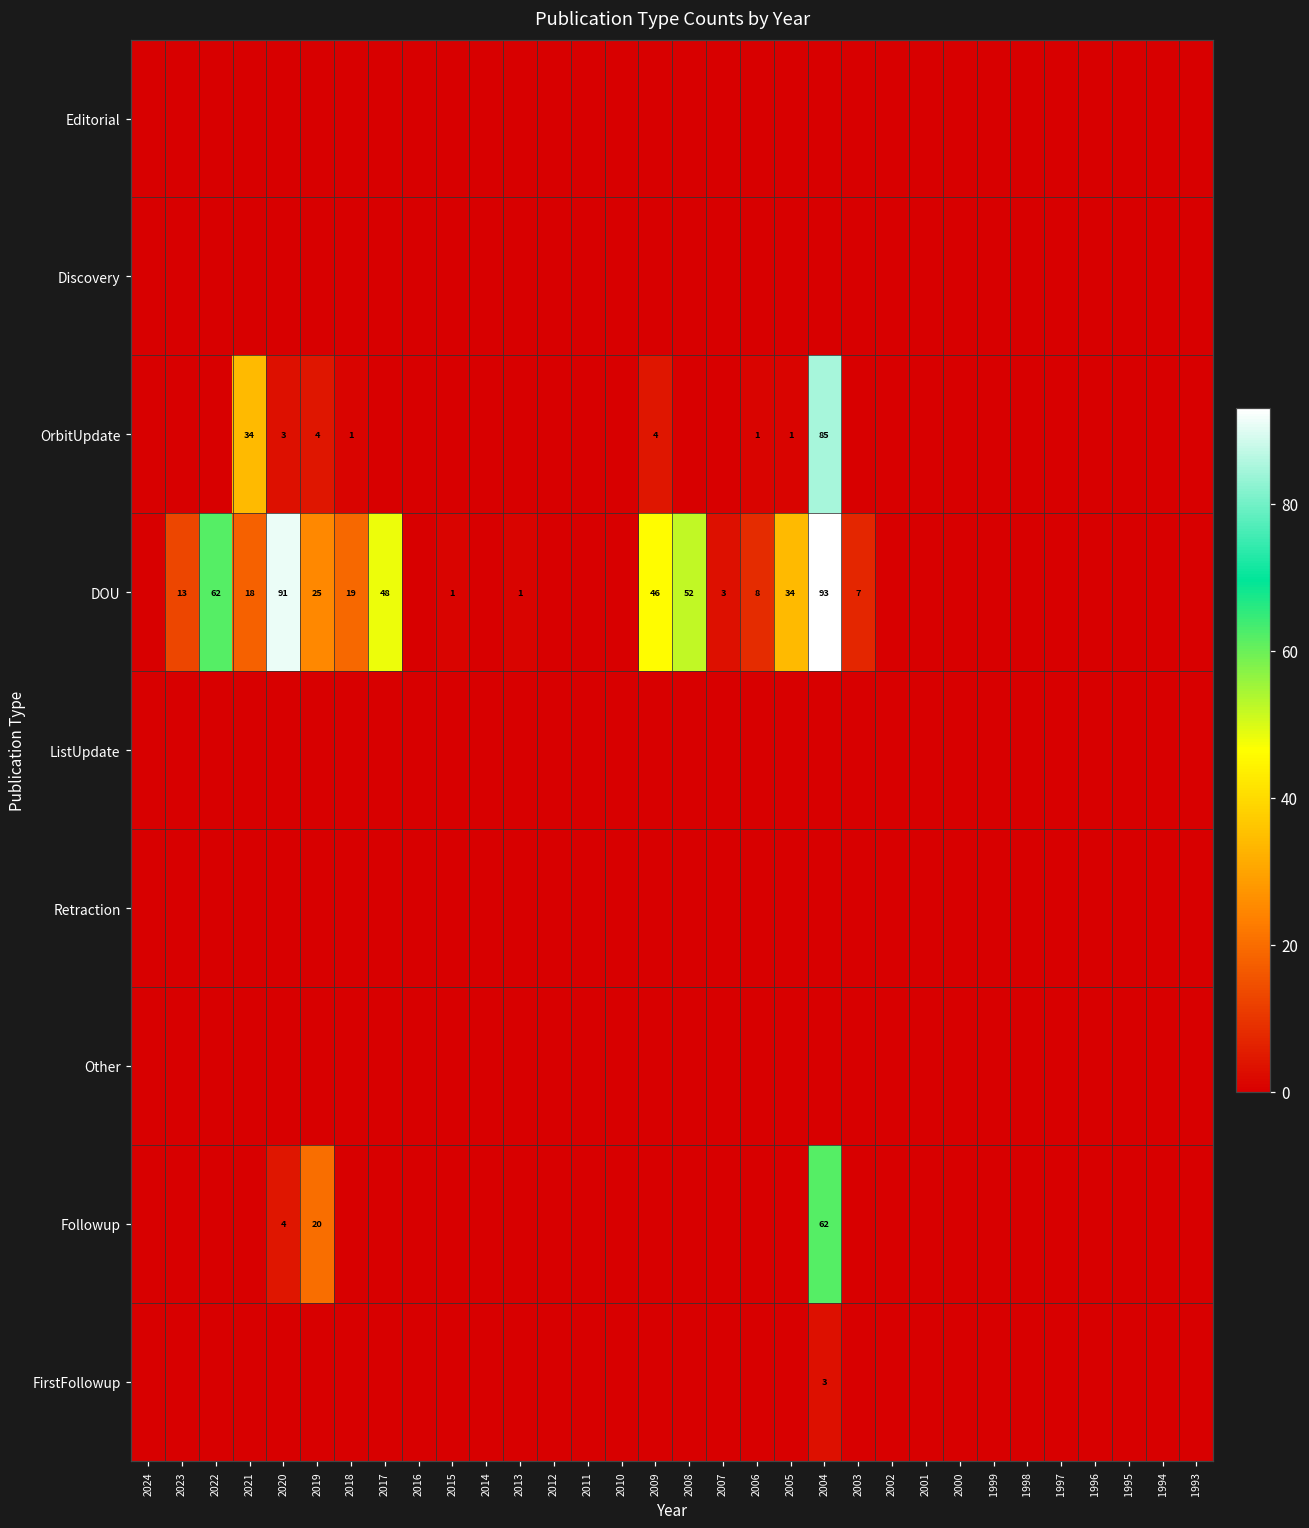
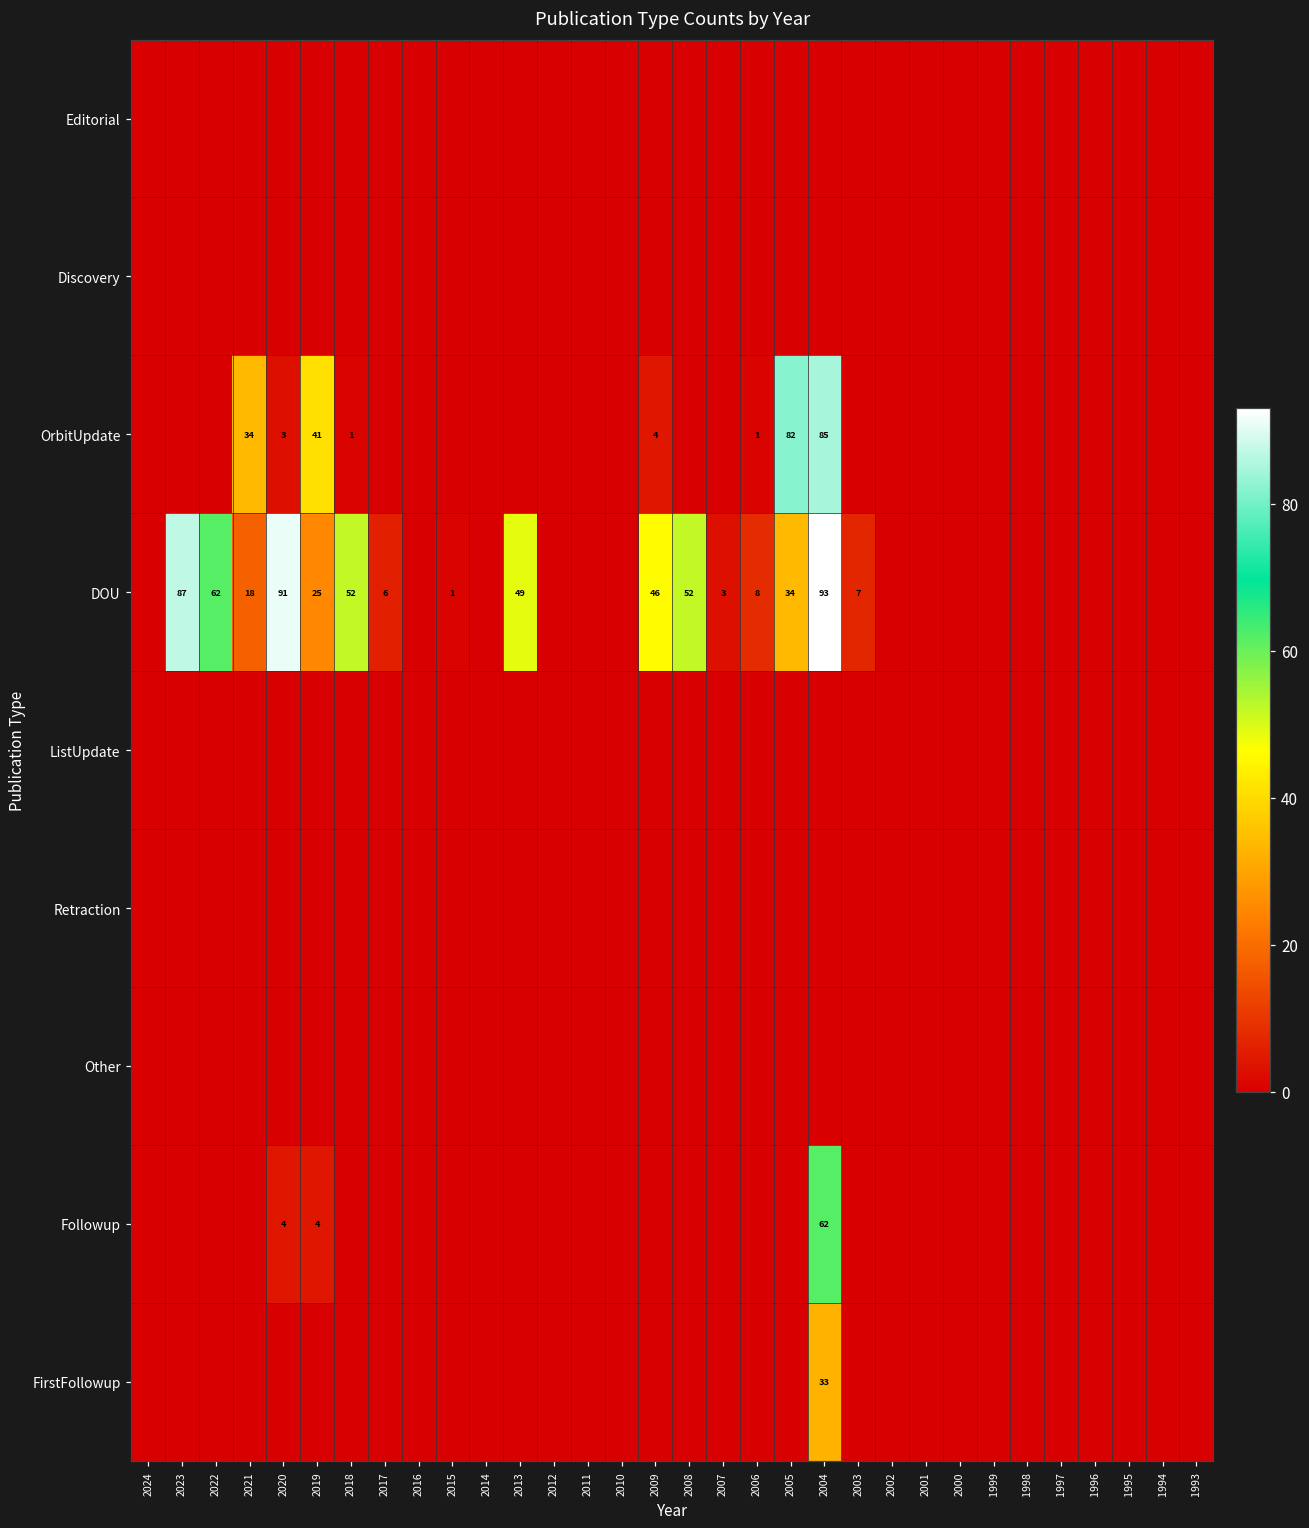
OrbitUpdate, 2019: 4 -> 41
OrbitUpdate, 2005: 1 -> 82
DOU, 2023: 13 -> 87
DOU, 2018: 19 -> 52
DOU, 2017: 48 -> 6
DOU, 2013: 1 -> 49
Followup, 2019: 20 -> 4
FirstFollowup, 2004: 3 -> 33
